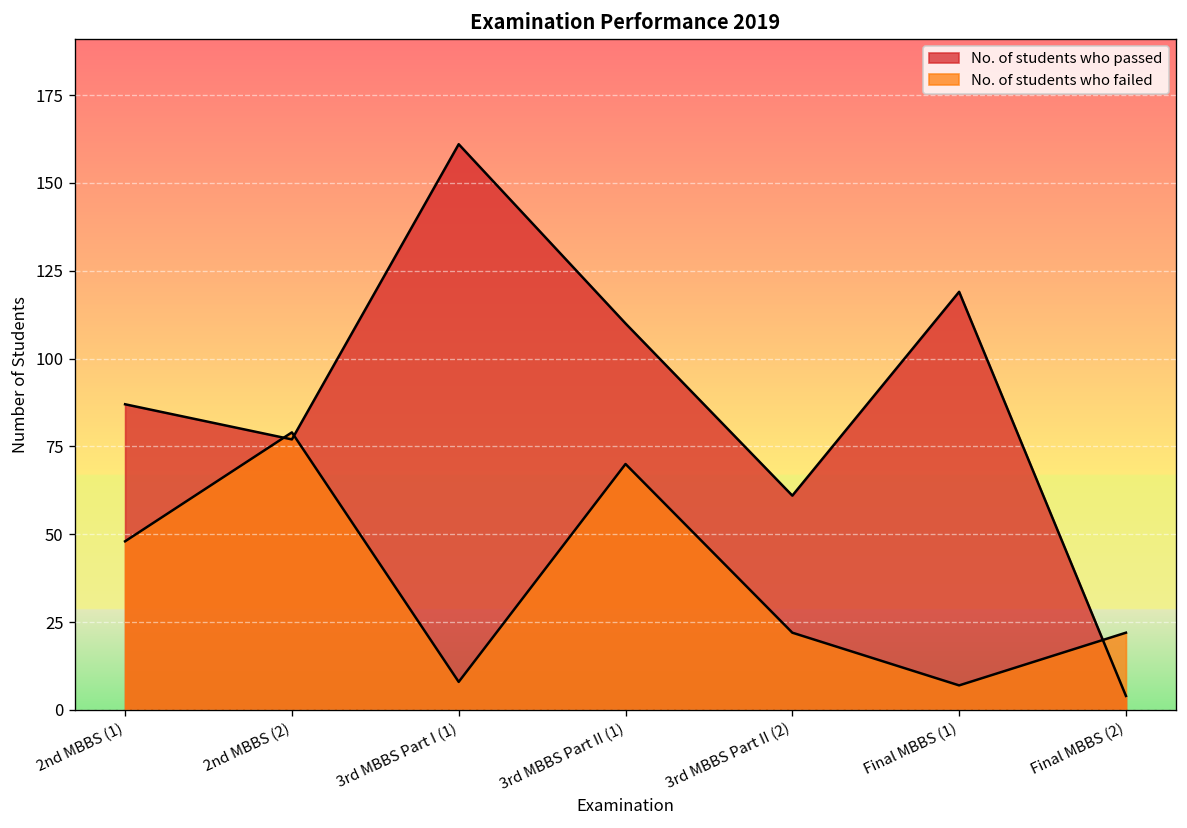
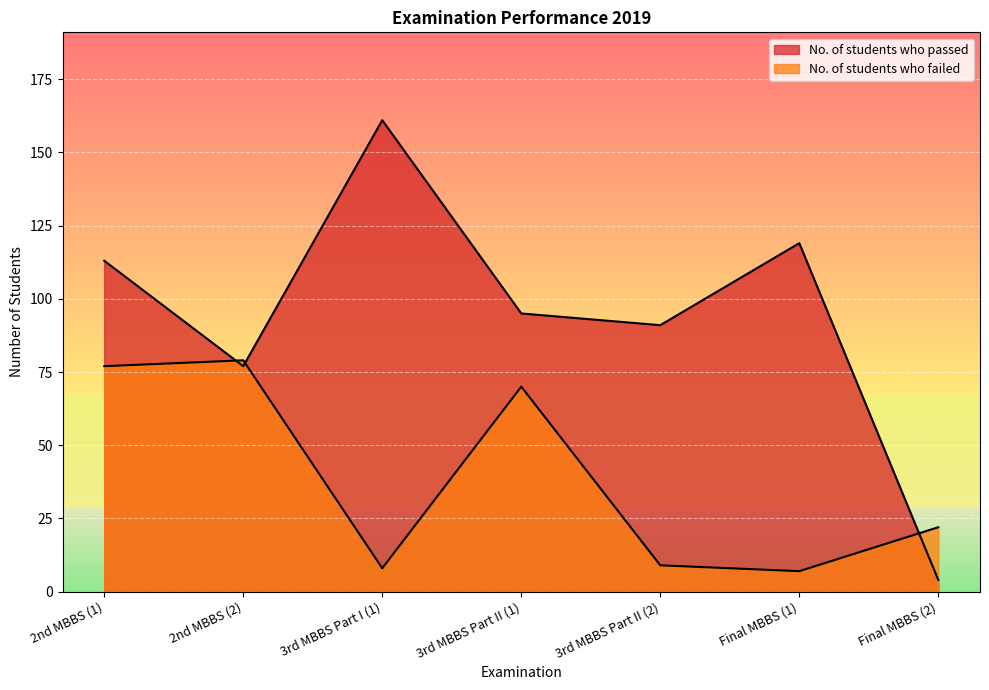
No. of students who passed, 2nd MBBS (1): 87 -> 113
No. of students who failed, 2nd MBBS (1): 48 -> 77
No. of students who passed, 3rd MBBS Part II (1): 110 -> 95
No. of students who passed, 3rd MBBS Part II (2): 61 -> 91
No. of students who failed, 3rd MBBS Part II (2): 22 -> 9
